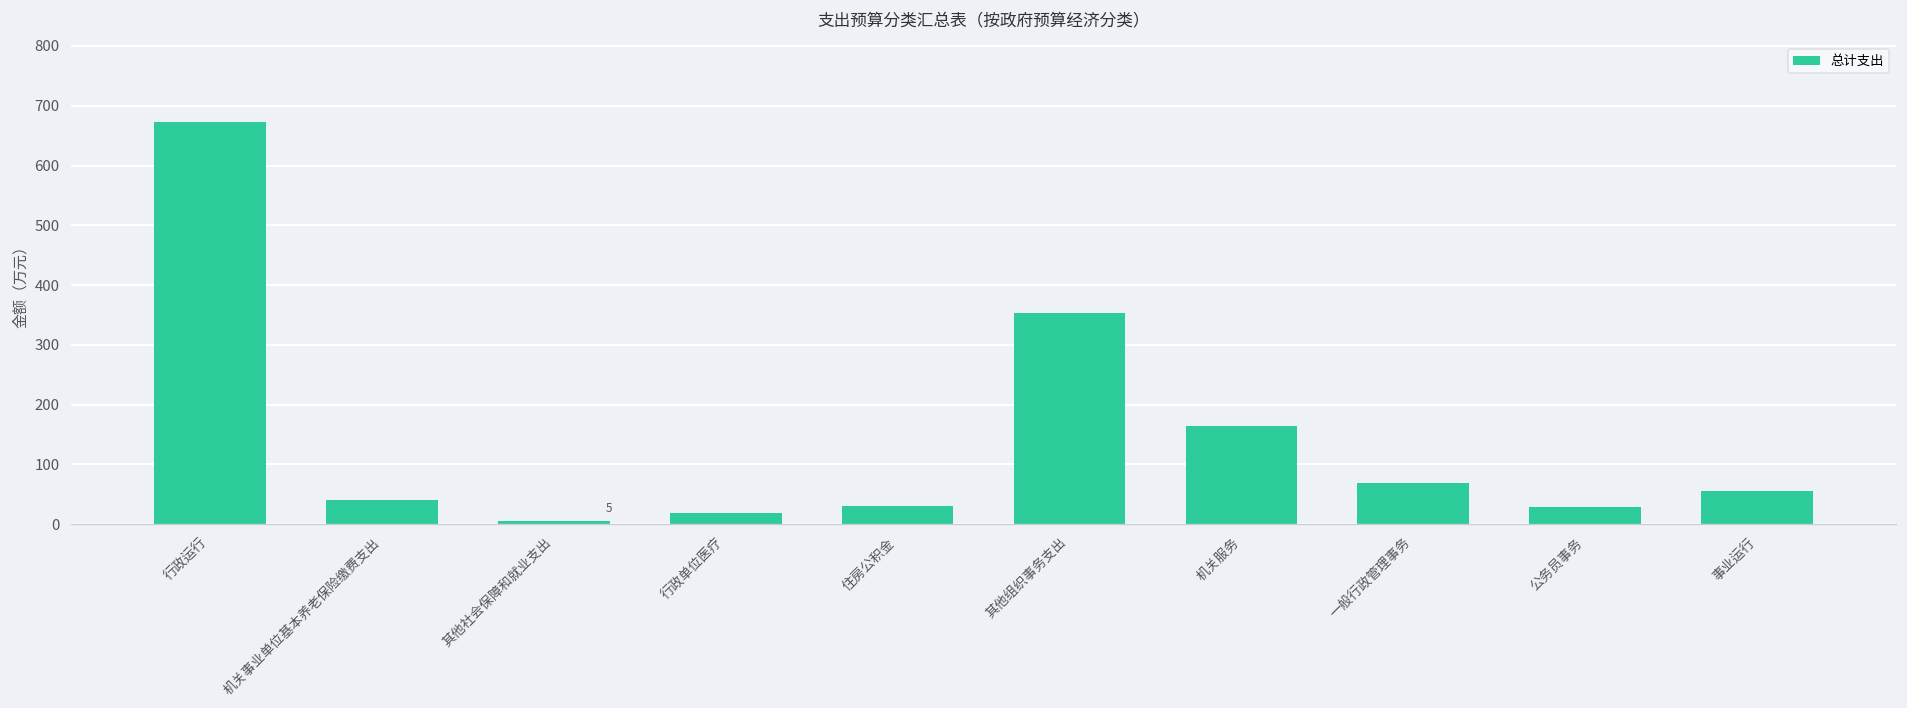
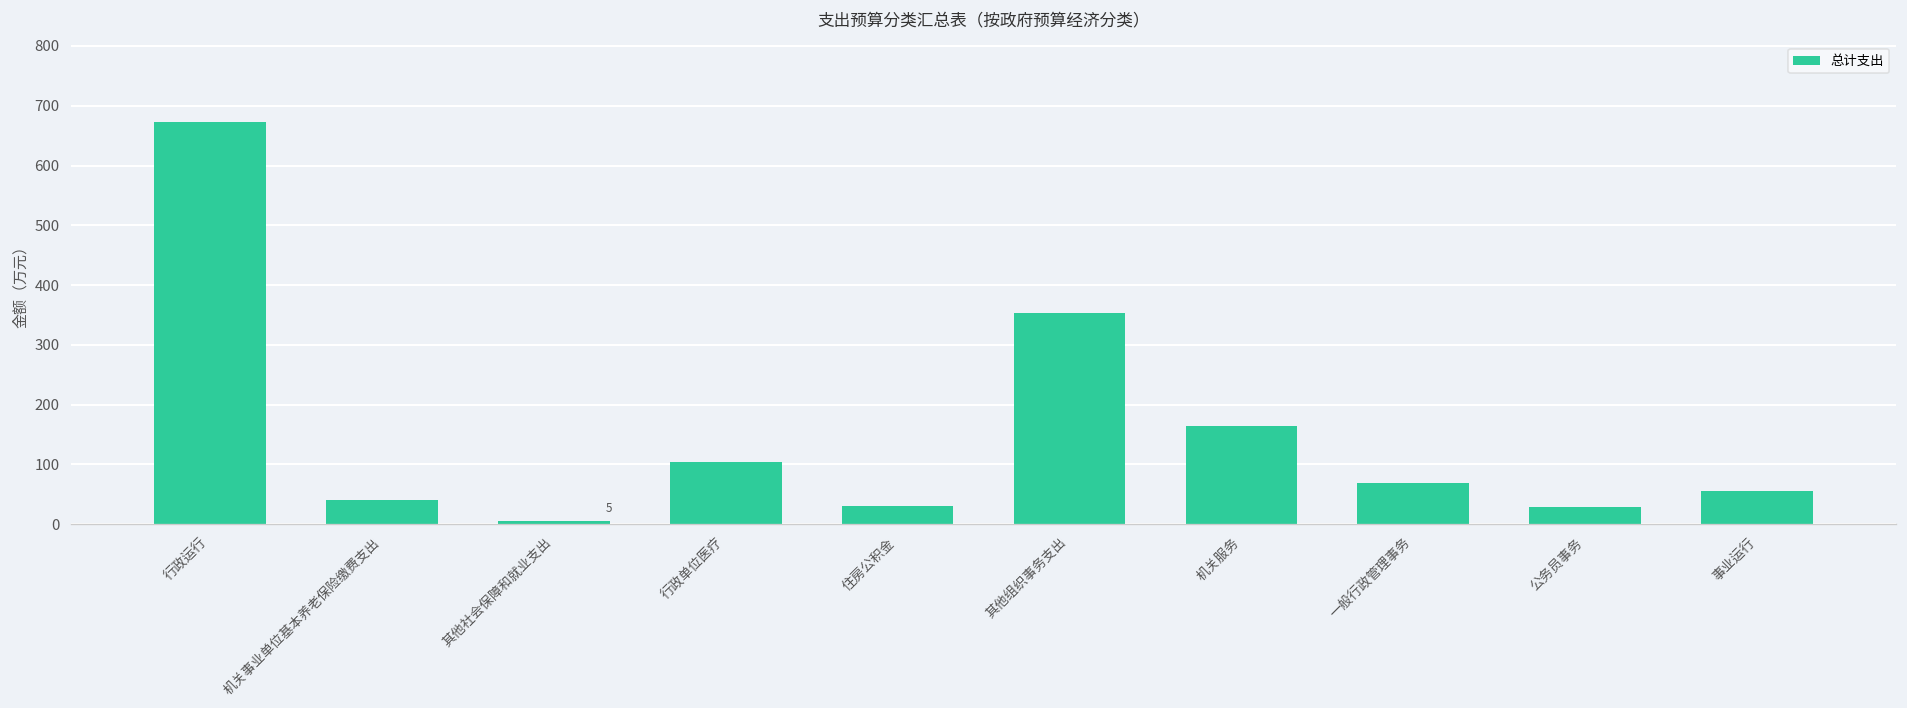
行政单位医疗: 20 -> 100
